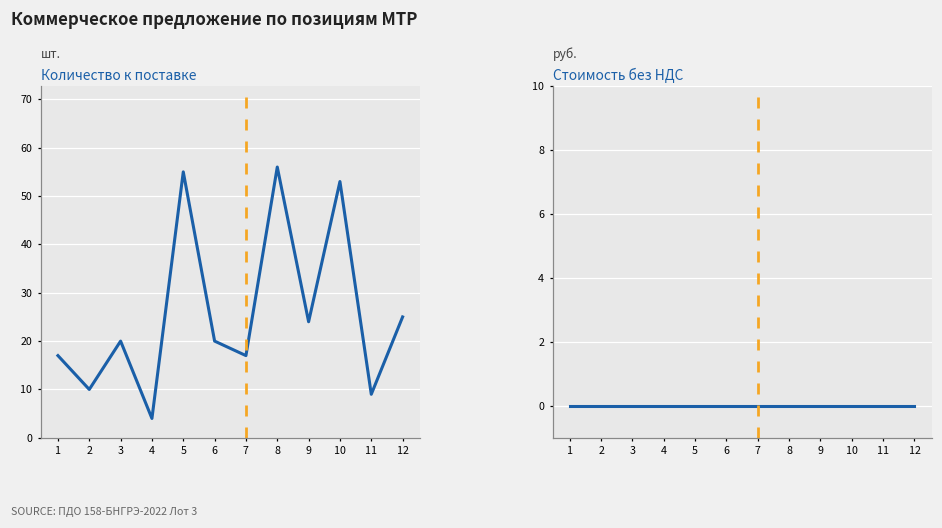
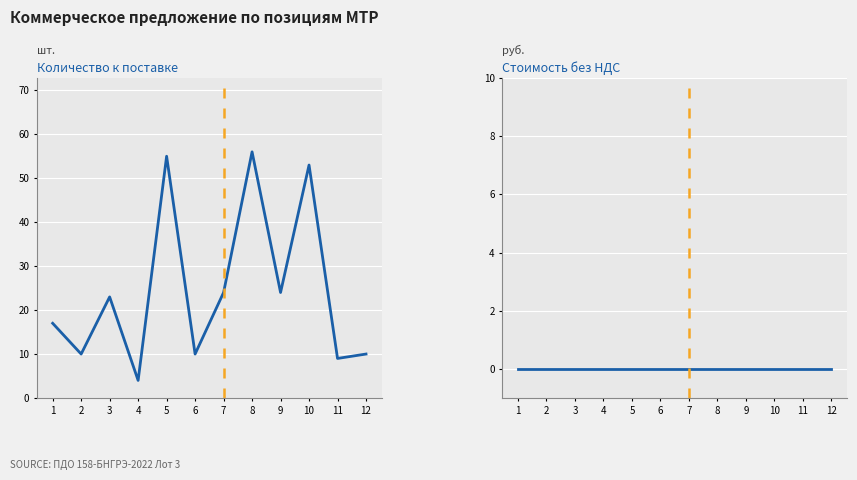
Количество к поставке, 3: 20 -> 23
Количество к поставке, 6: 20 -> 10
Количество к поставке, 7: 17 -> 24
Количество к поставке, 12: 25 -> 10
